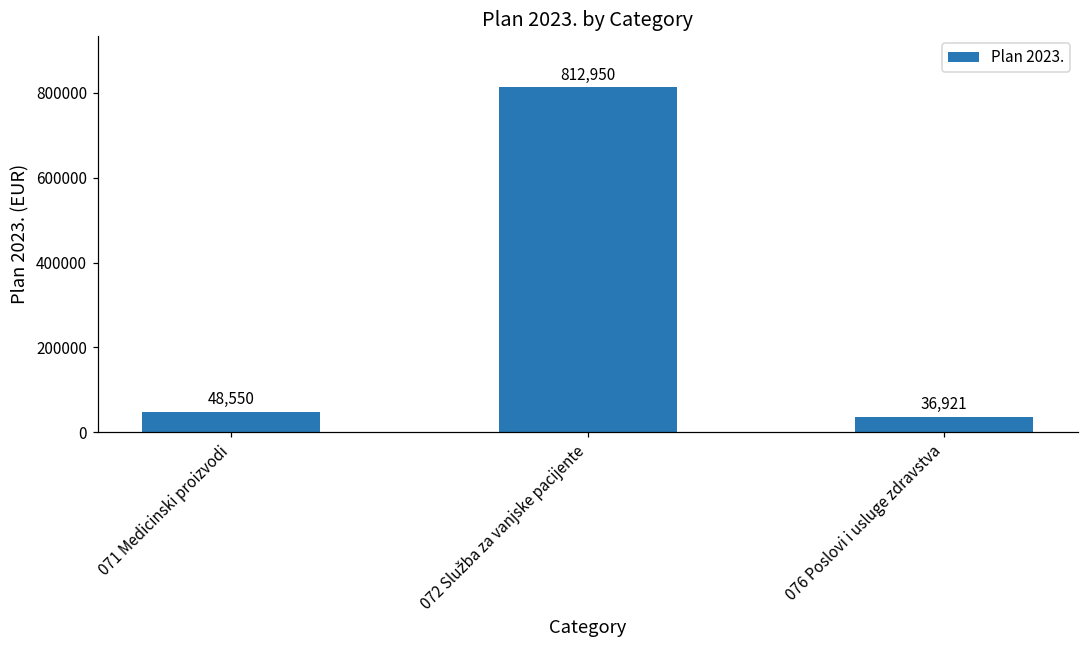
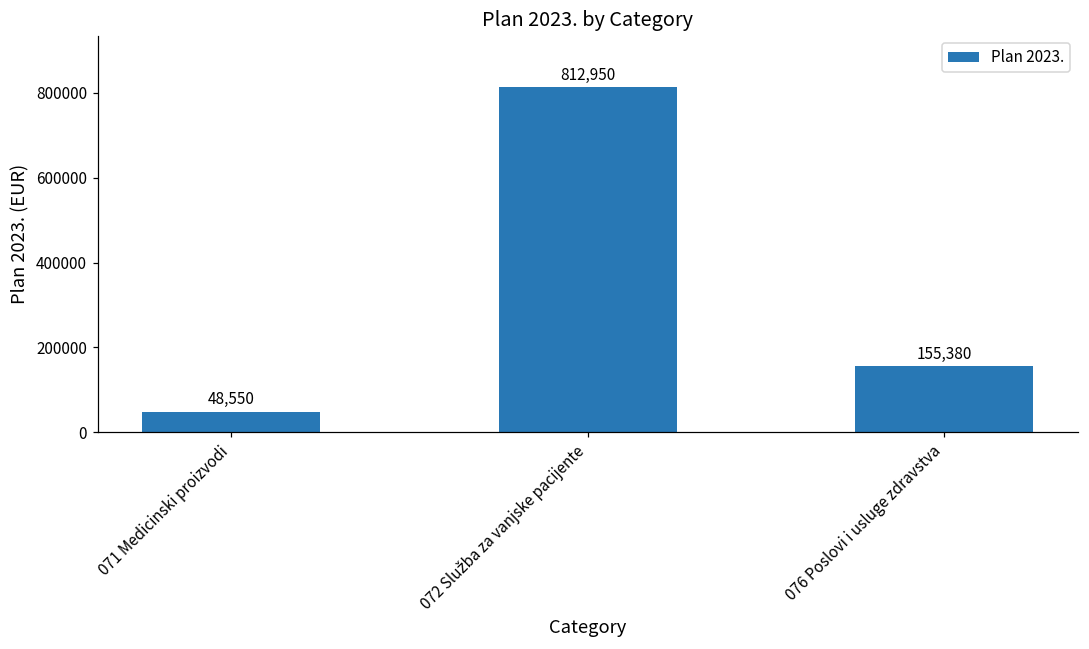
076 Poslovi i usluge zdravstva: 36,921 -> 155,380
